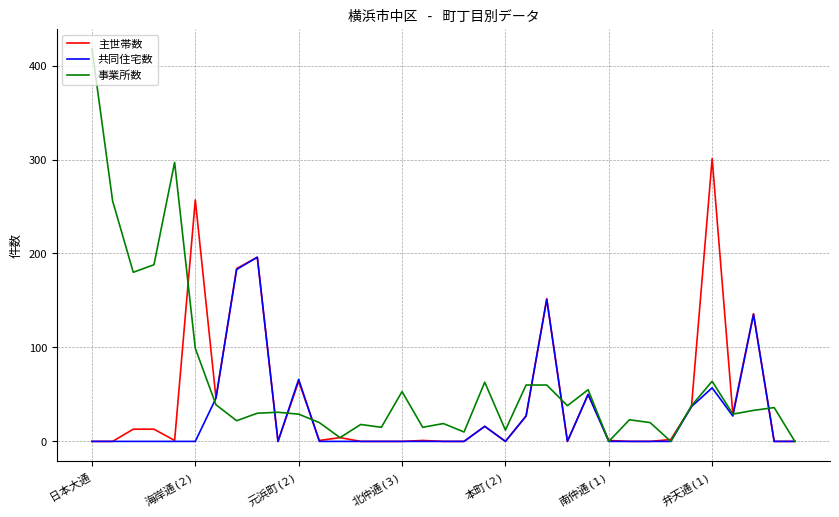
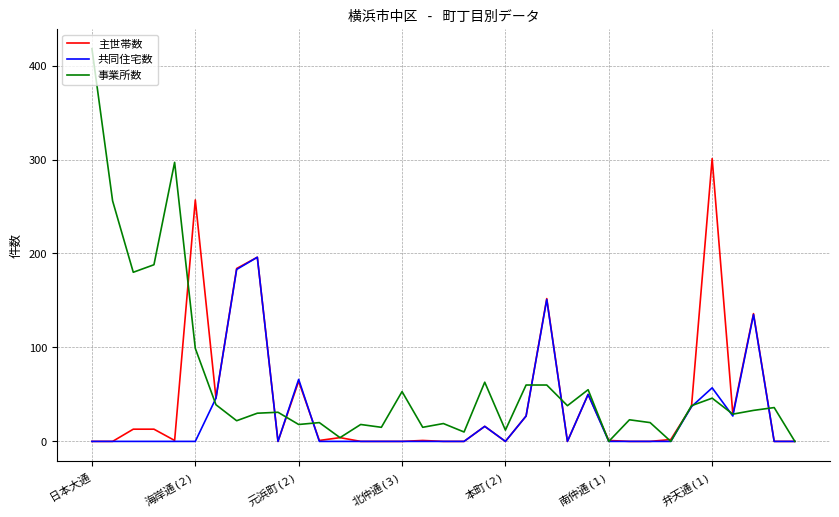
事業所数, 元浜町(2): 30 -> 20
事業所数, 弁天通(1): 60 -> 50
